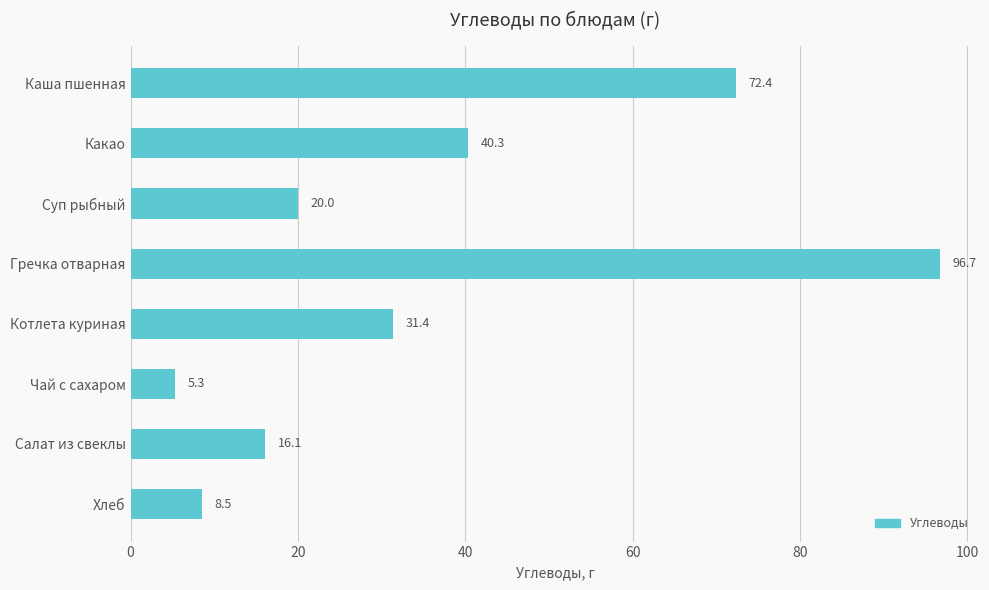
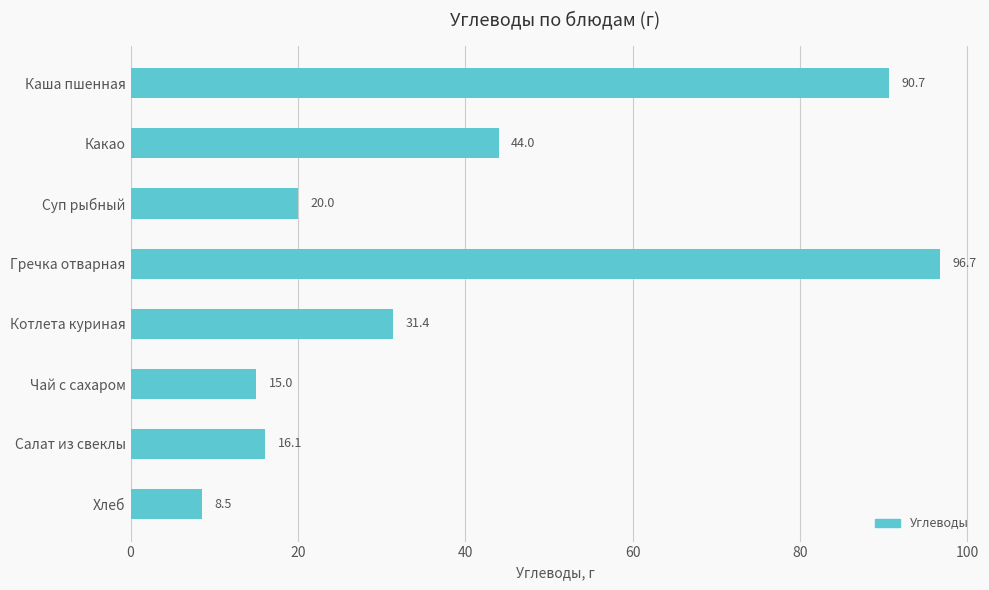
Каша пшенная: 72.4 -> 90.7
Какао: 40.3 -> 44.0
Чай с сахаром: 5.3 -> 15.0
